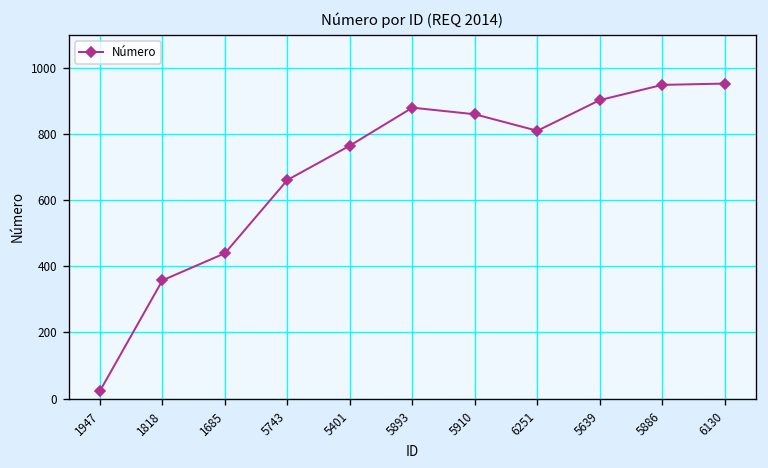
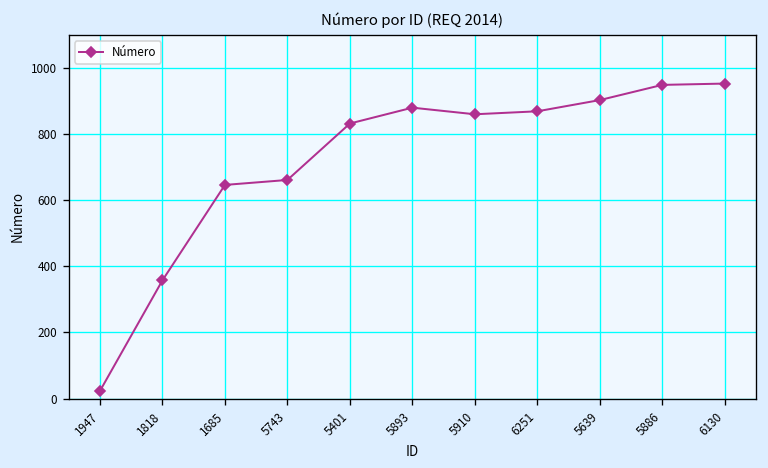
1685: 440 -> 650
5401: 770 -> 830
6251: 810 -> 870
